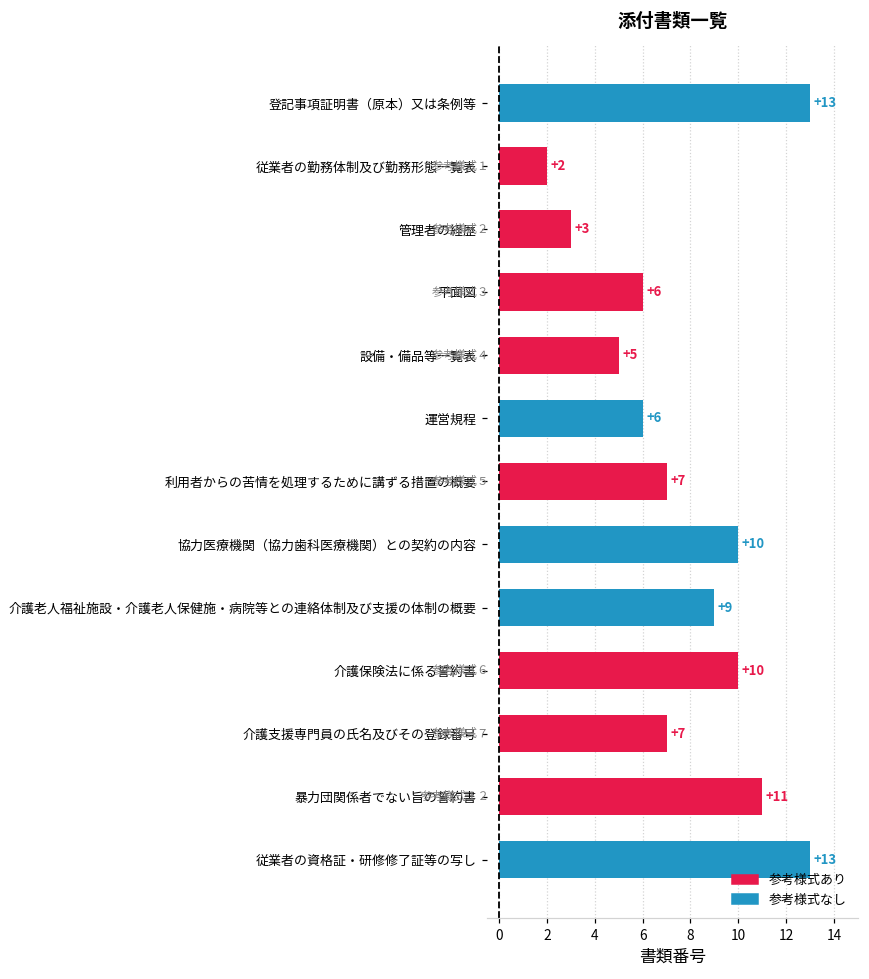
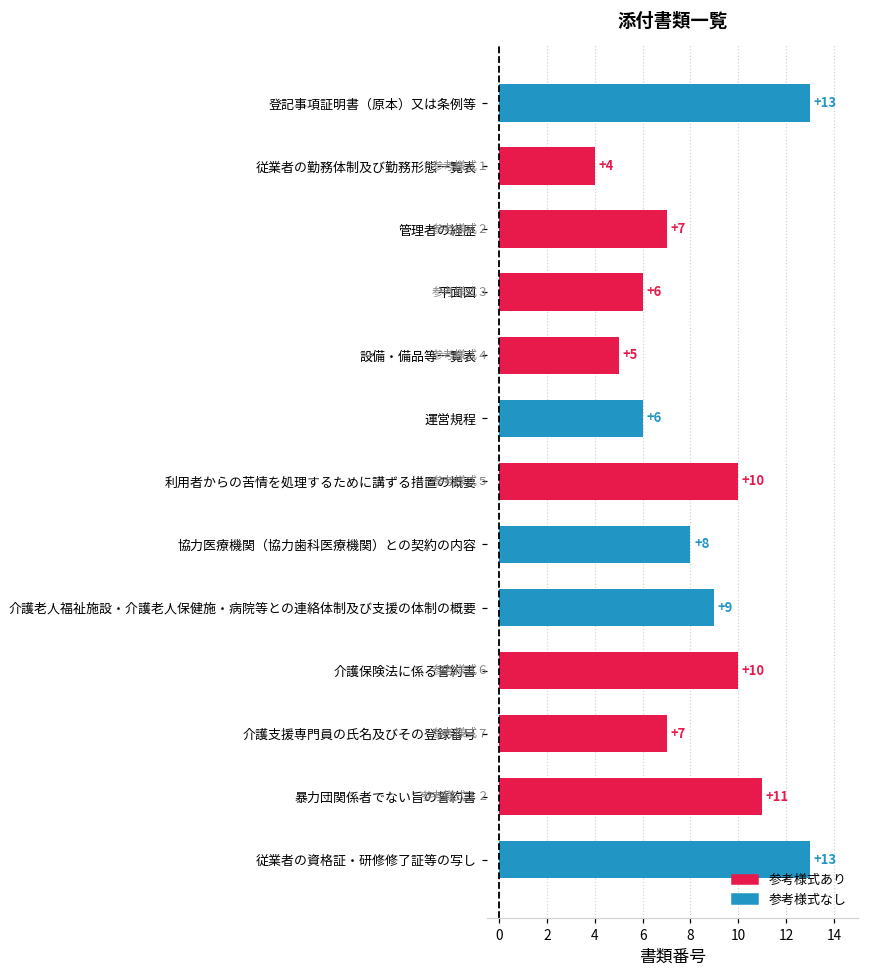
従業者の勤務体制及び勤務形態一覧表: +2 -> +4
管理者の経歴: +3 -> +7
利用者からの苦情を処理するために講ずる措置の概要: +7 -> +10
協力医療機関（協力歯科医療機関）との契約の内容: +10 -> +8
